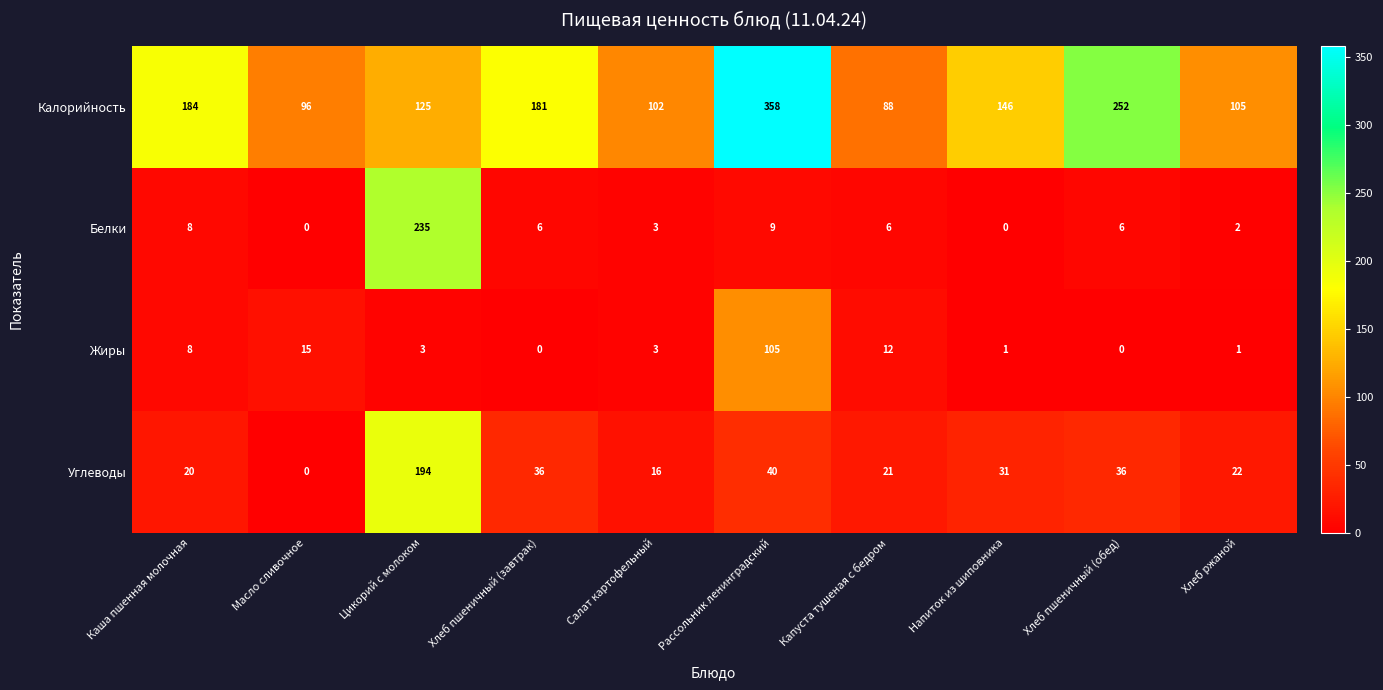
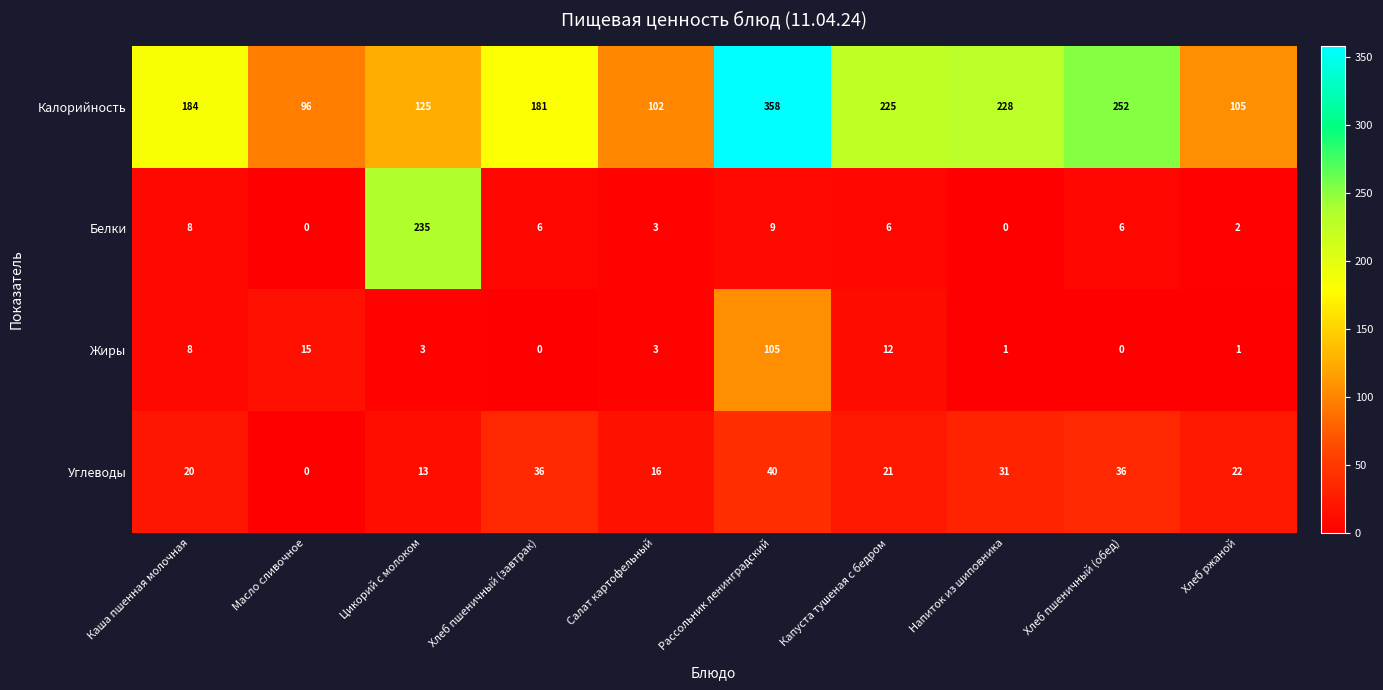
Калорийность, Капуста тушеная с бедром: 88 -> 225
Калорийность, Напиток из шиповника: 146 -> 228
Углеводы, Цикорий с молоком: 194 -> 13
